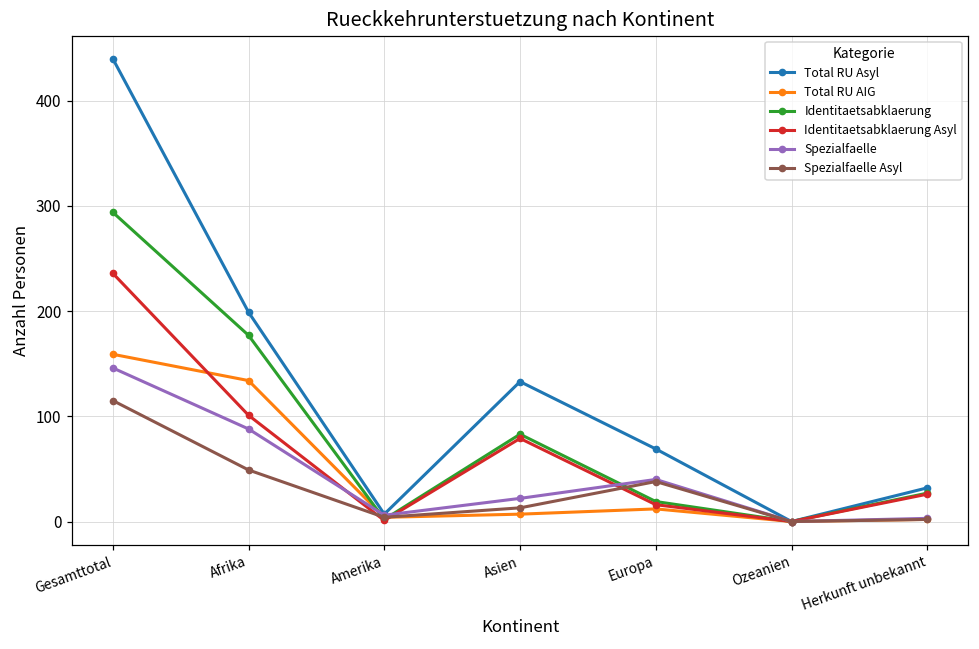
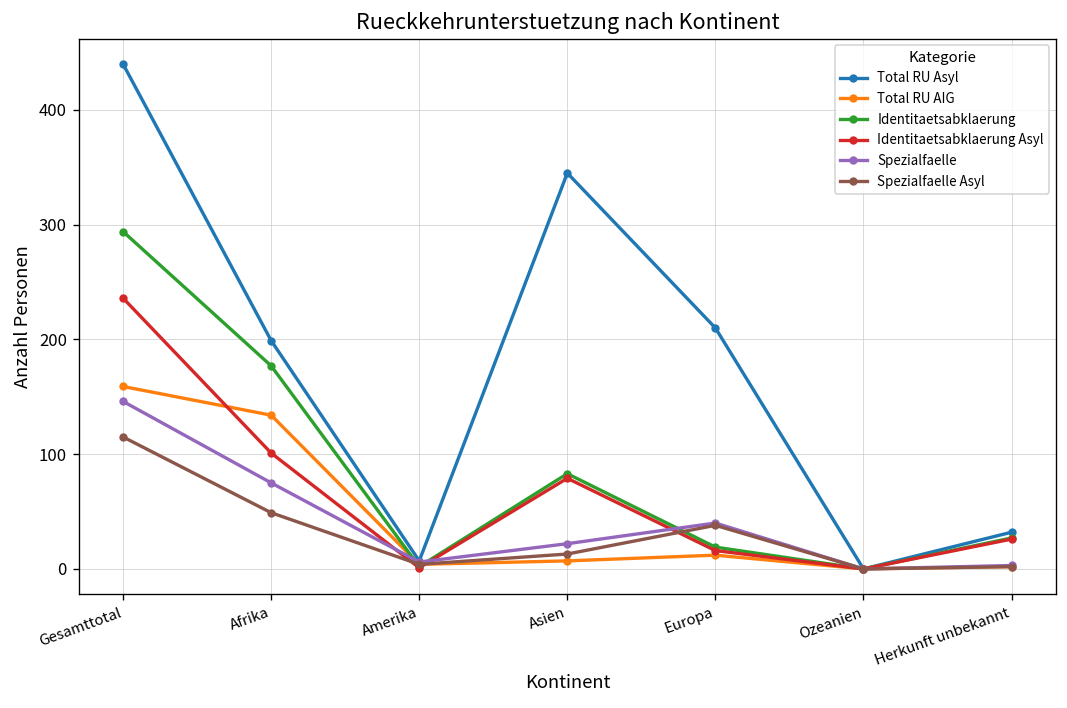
Spezialfaelle, Afrika: 90 -> 80
Total RU Asyl, Asien: 130 -> 350
Total RU Asyl, Europa: 70 -> 210
